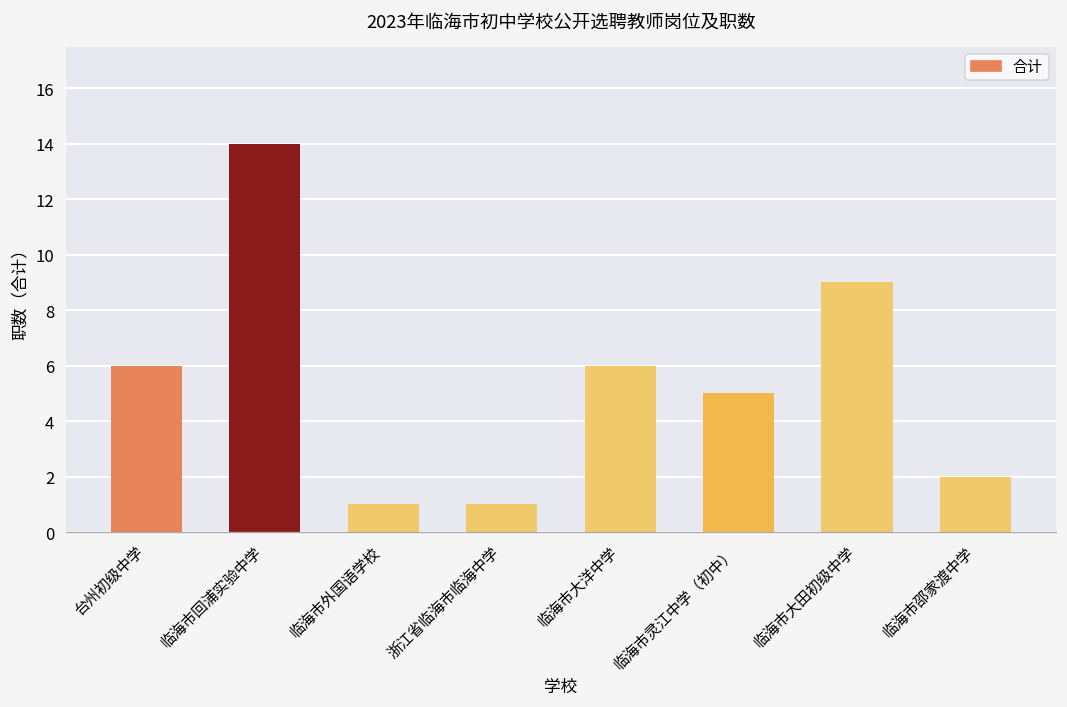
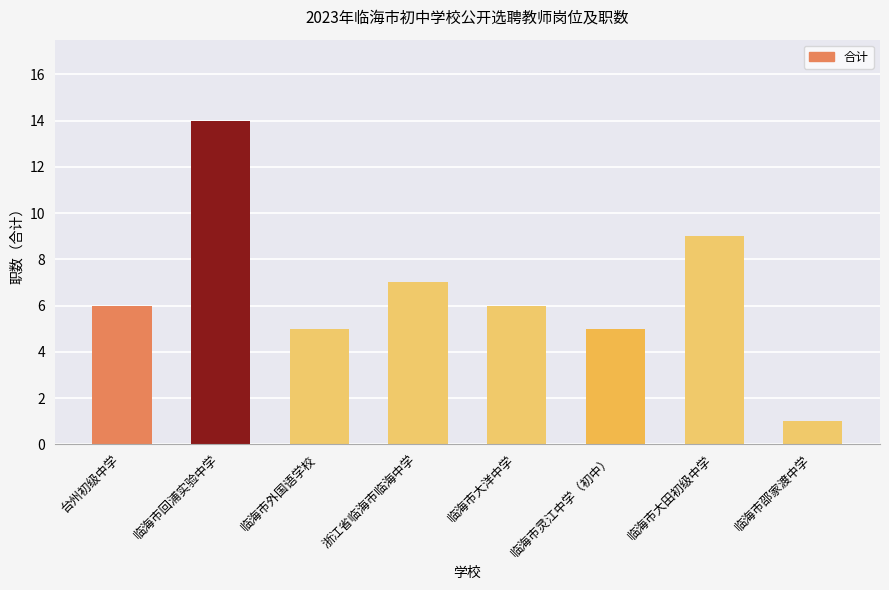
临海市外国语学校: 1 -> 5
浙江省临海市临海中学: 1 -> 7
临海市邵家渡中学: 2 -> 1
